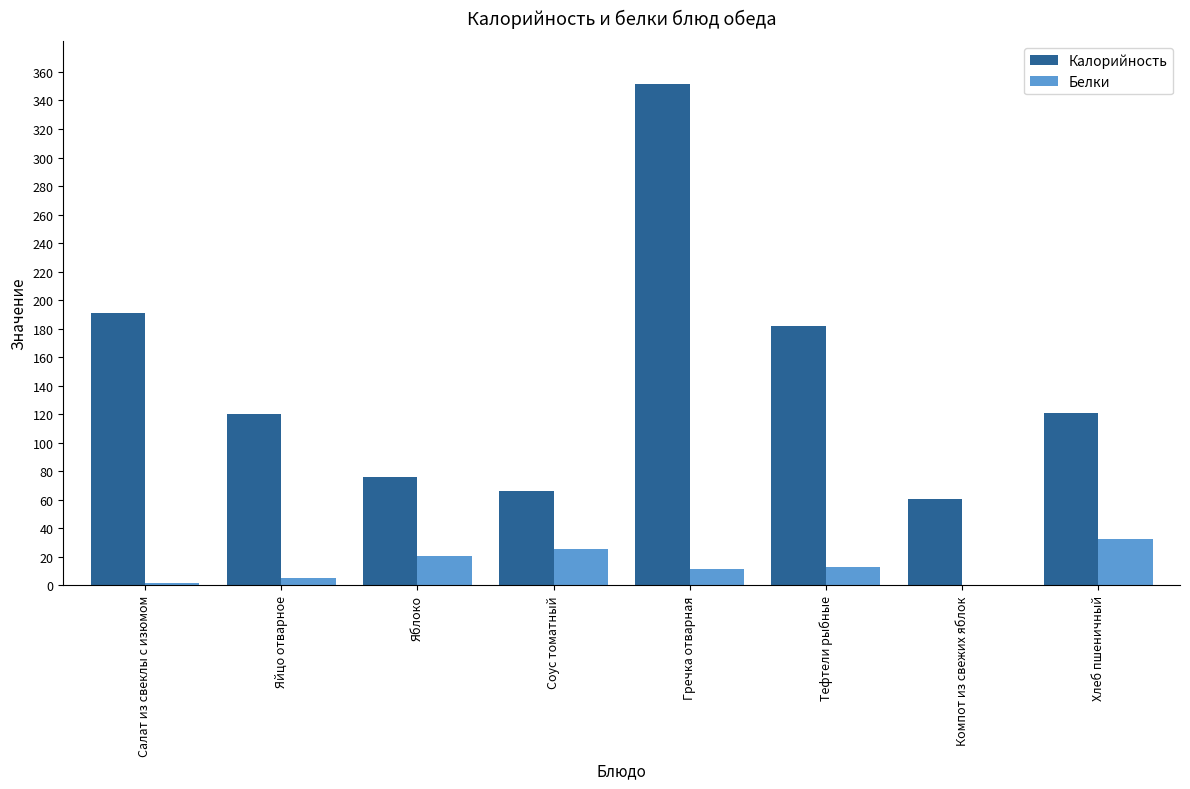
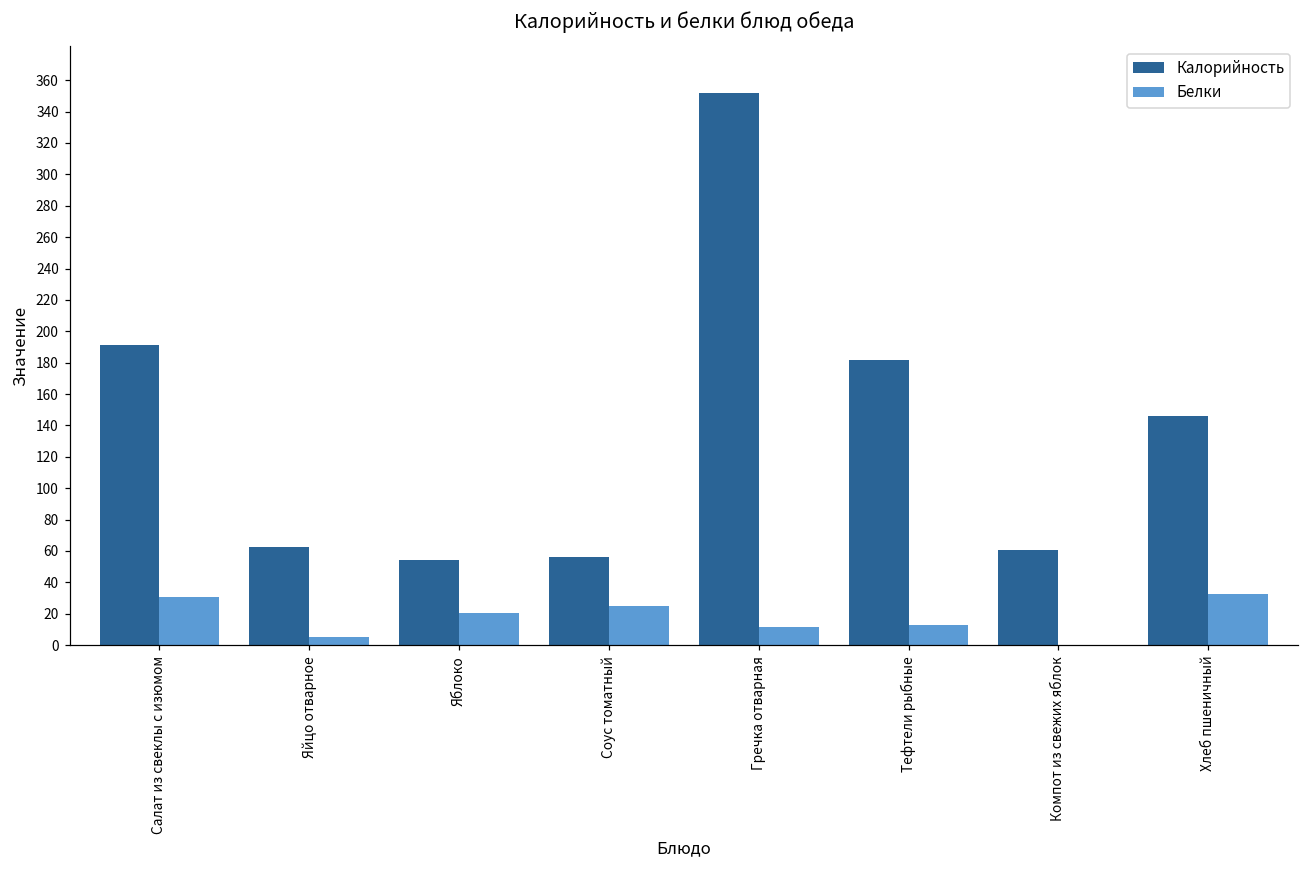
Белки, Салат из свеклы с изюмом: 1 -> 31
Калорийность, Яйцо отварное: 120 -> 63
Калорийность, Яблоко: 76 -> 54
Калорийность, Соус томатный: 66 -> 56
Калорийность, Хлеб пшеничный: 121 -> 146
